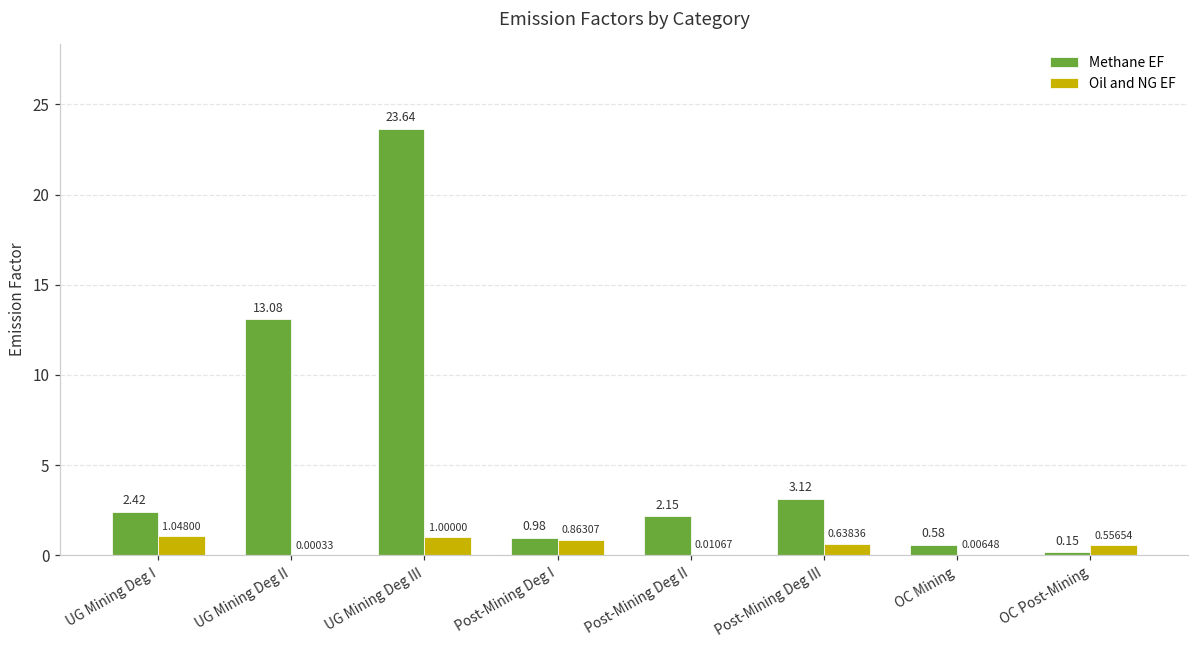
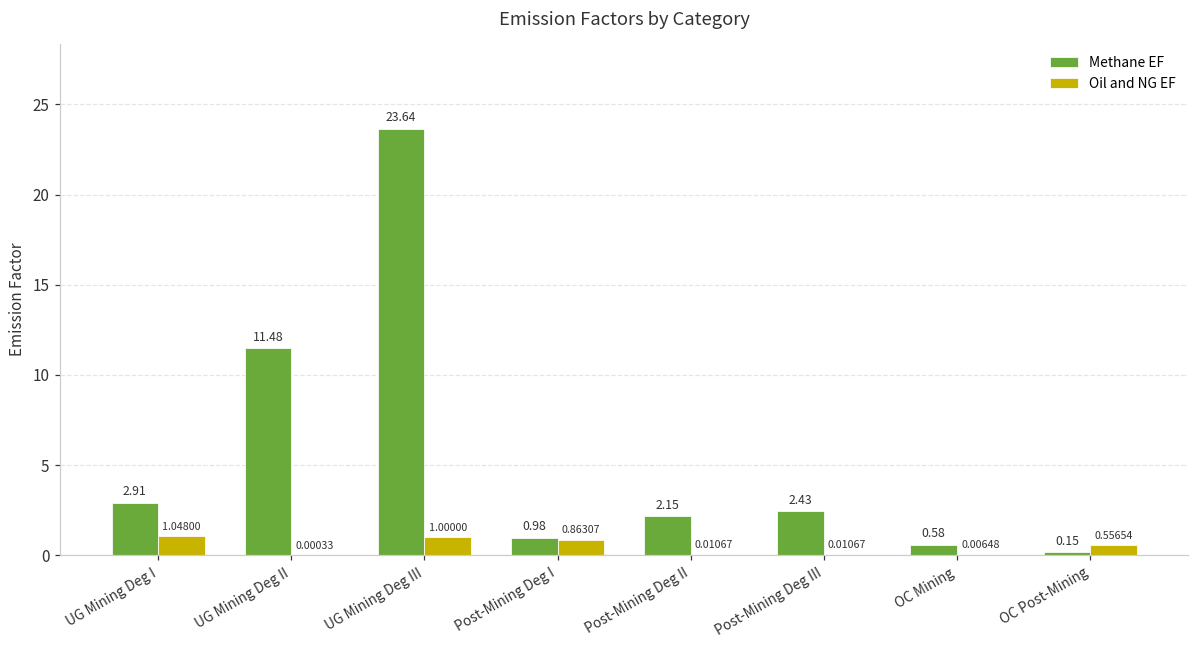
Methane EF, UG Mining Deg I: 2.42 -> 2.91
Methane EF, UG Mining Deg II: 13.08 -> 11.48
Methane EF, Post-Mining Deg III: 3.12 -> 2.43
Oil and NG EF, Post-Mining Deg III: 0.63836 -> 0.01067
